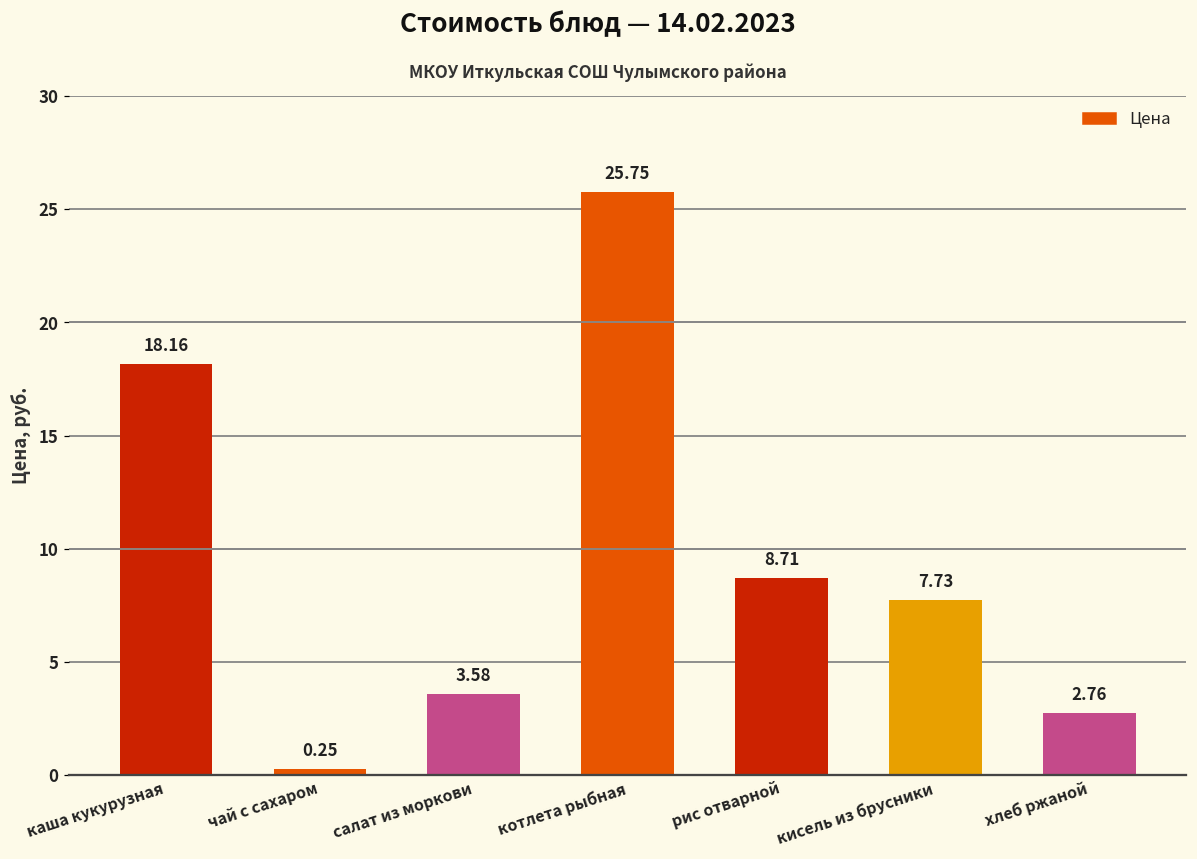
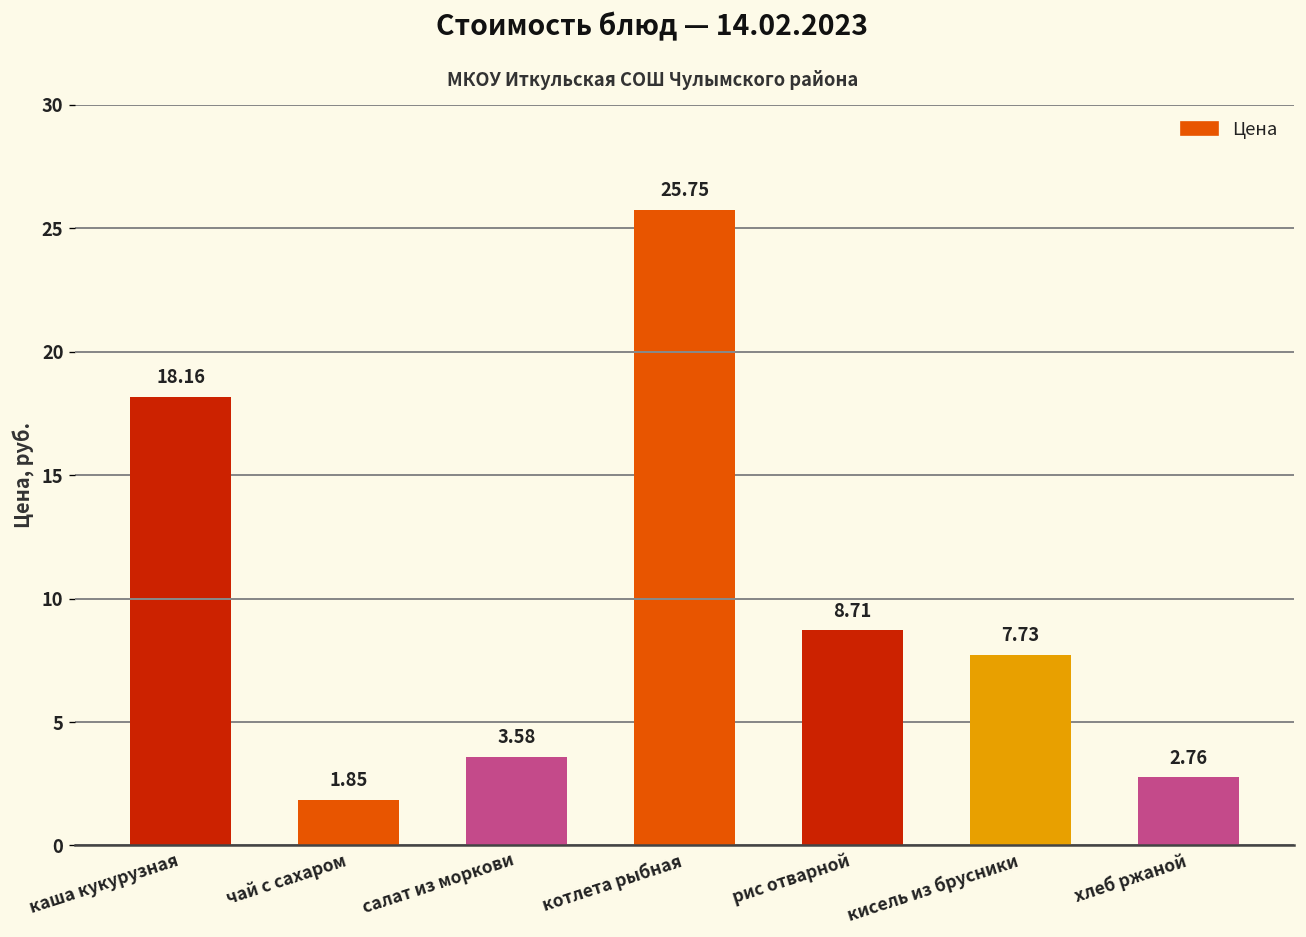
чай с сахаром: 0.25 -> 1.85
